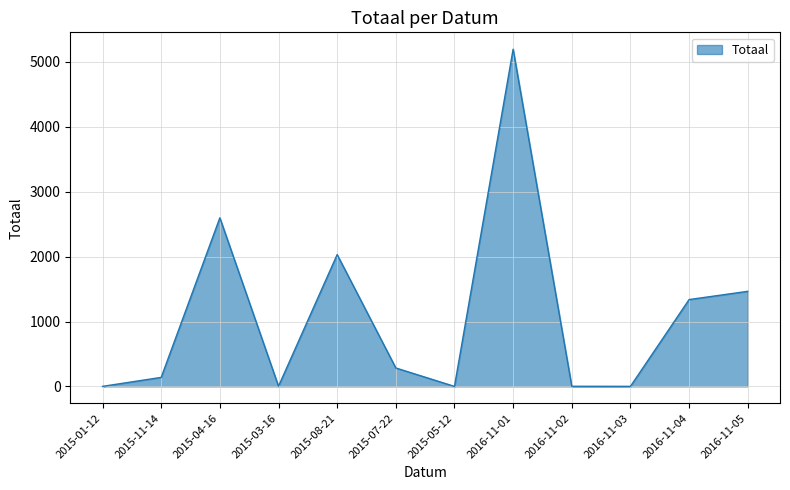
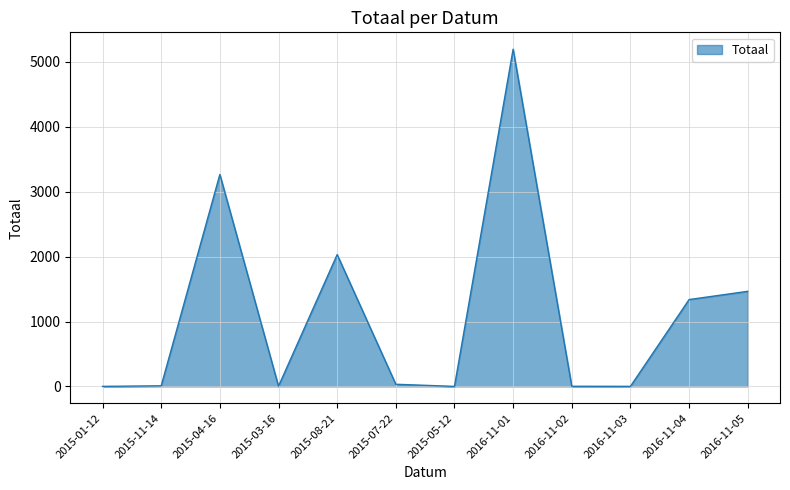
2015-11-14: 100 -> 0
2015-04-16: 2600 -> 3300
2015-07-22: 300 -> 0
